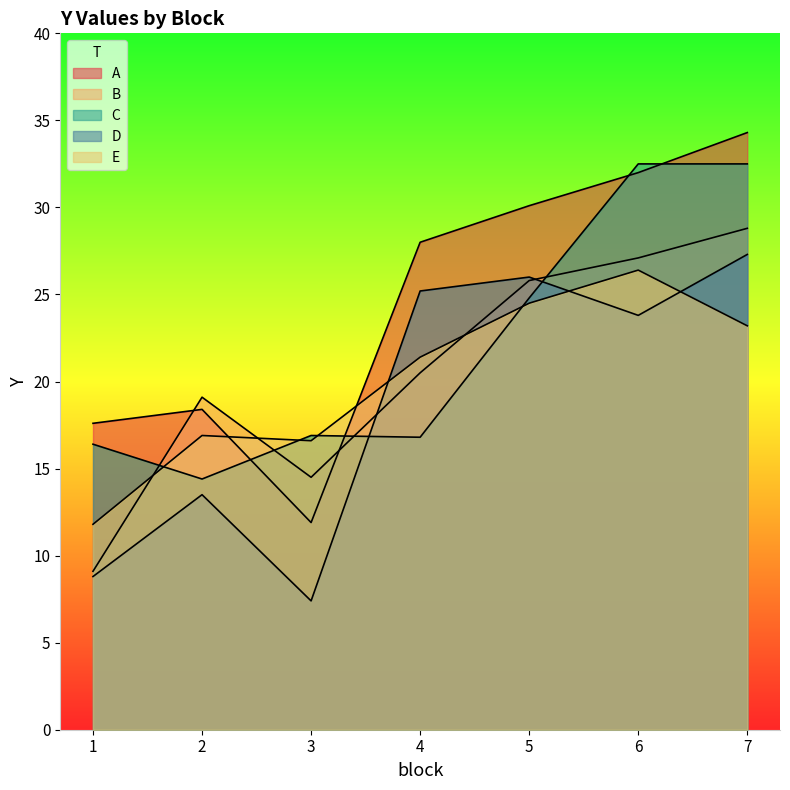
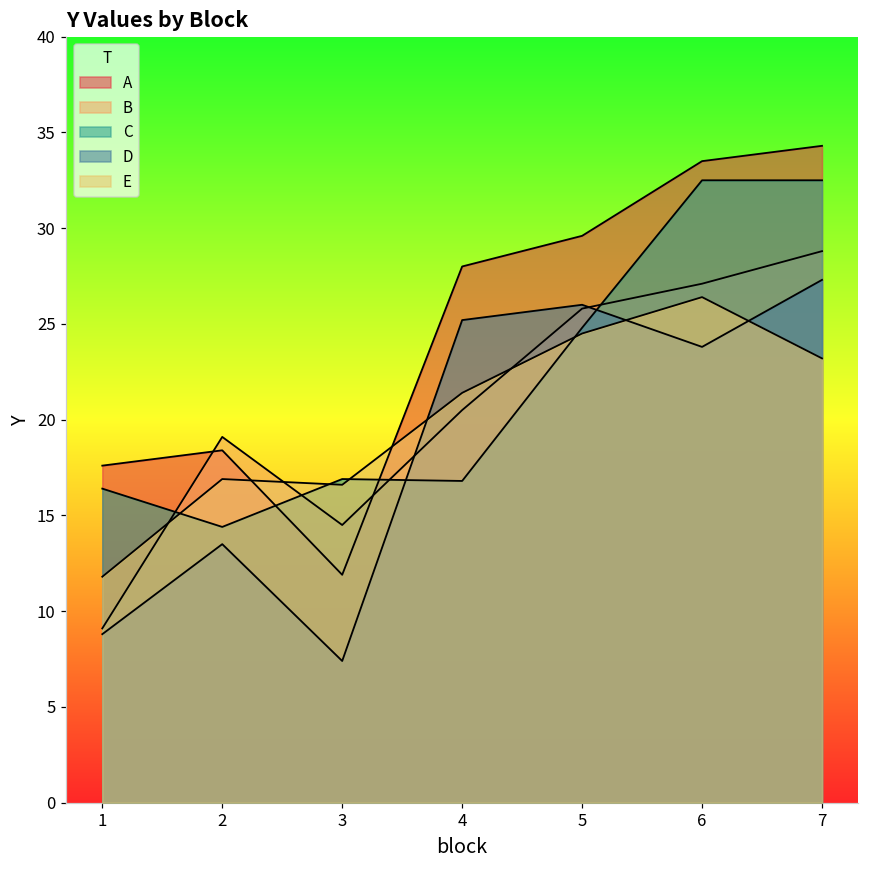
A, 5: 30.1 -> 29.6
A, 6: 32.0 -> 33.5
